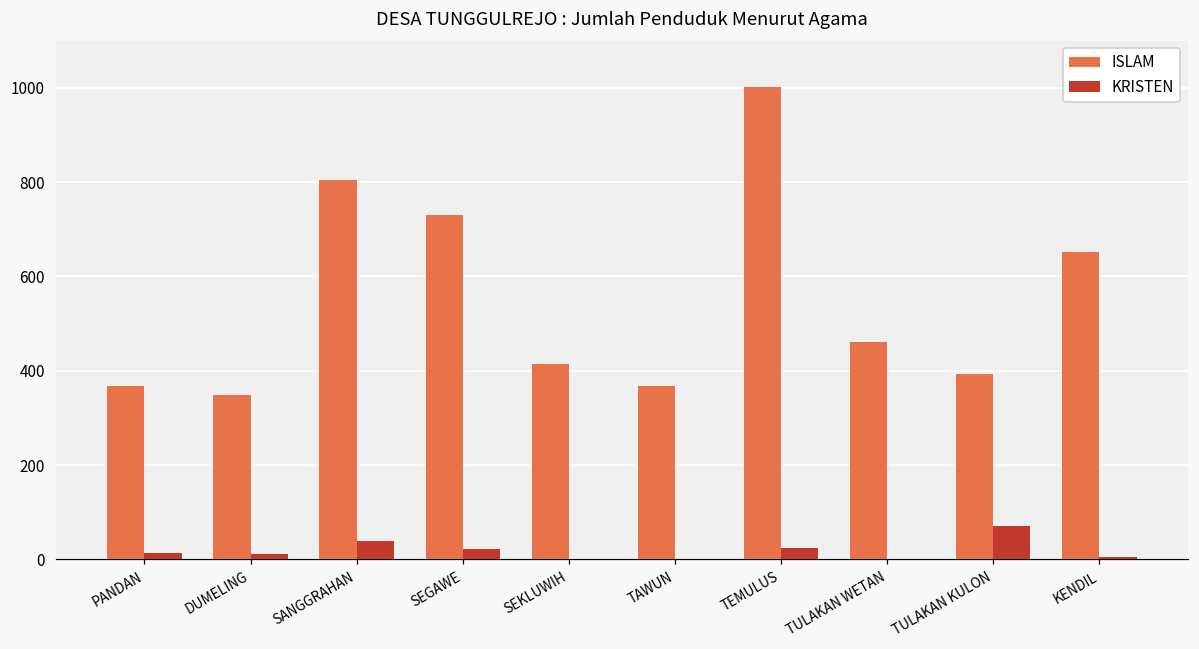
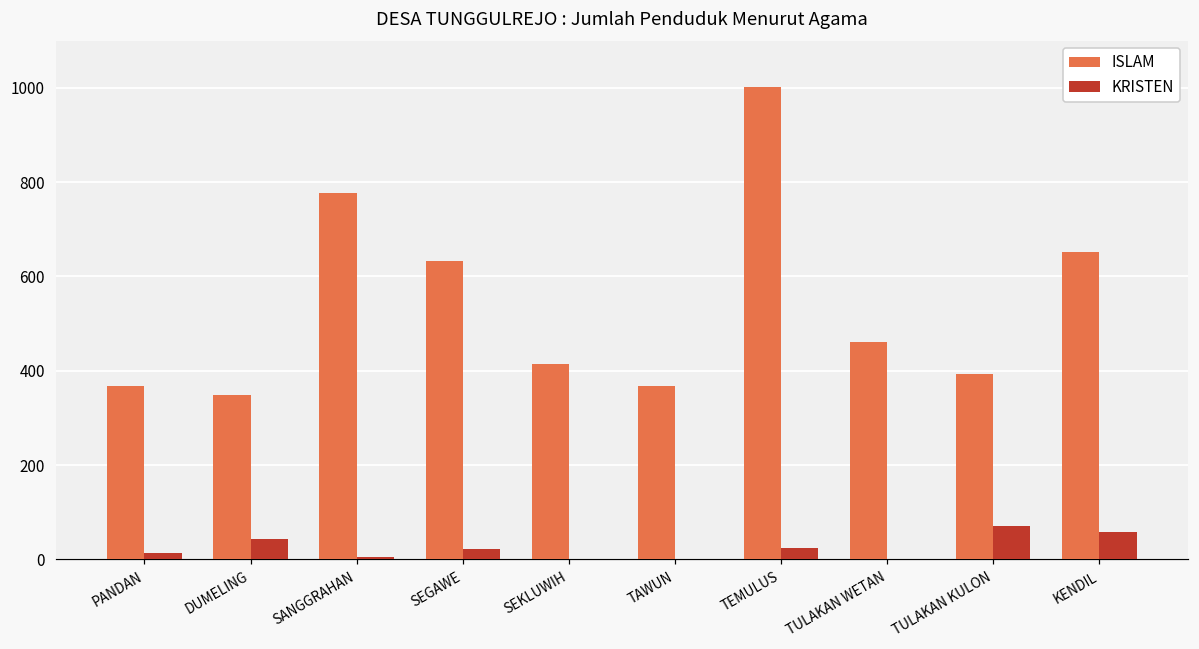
KRISTEN, DUMELING: 10 -> 40
ISLAM, SANGGRAHAN: 810 -> 780
KRISTEN, SANGGRAHAN: 40 -> 0
ISLAM, SEGAWE: 730 -> 630
KRISTEN, KENDIL: 0 -> 60
